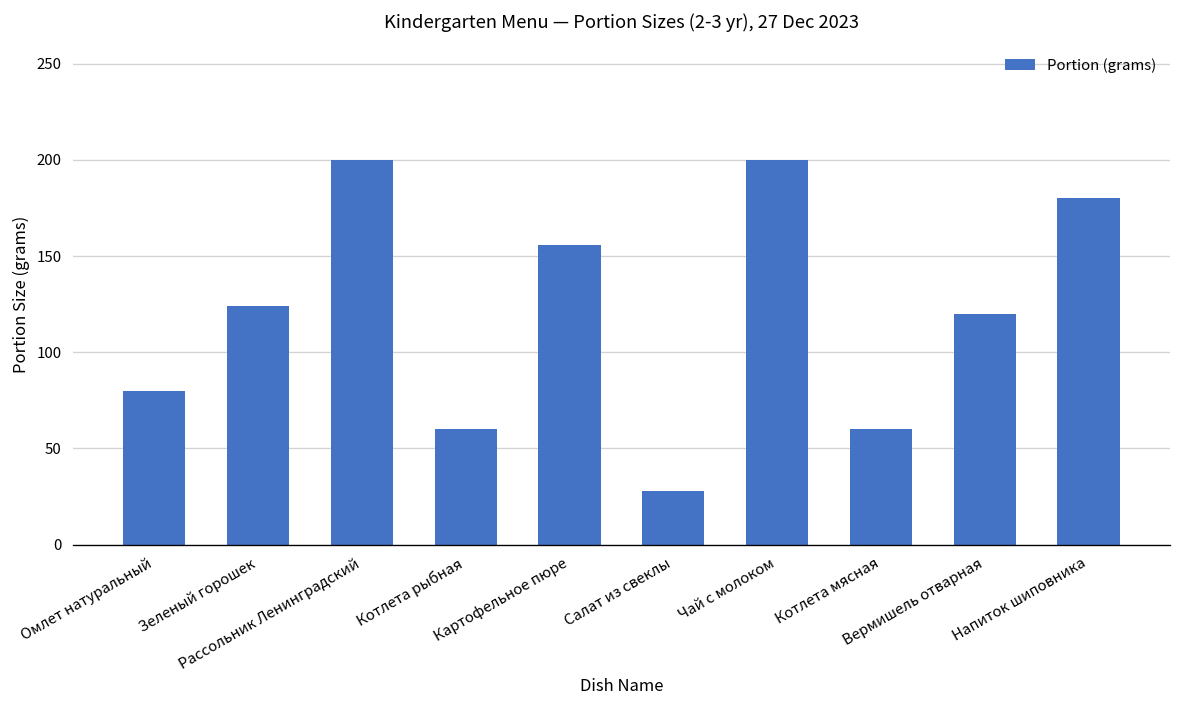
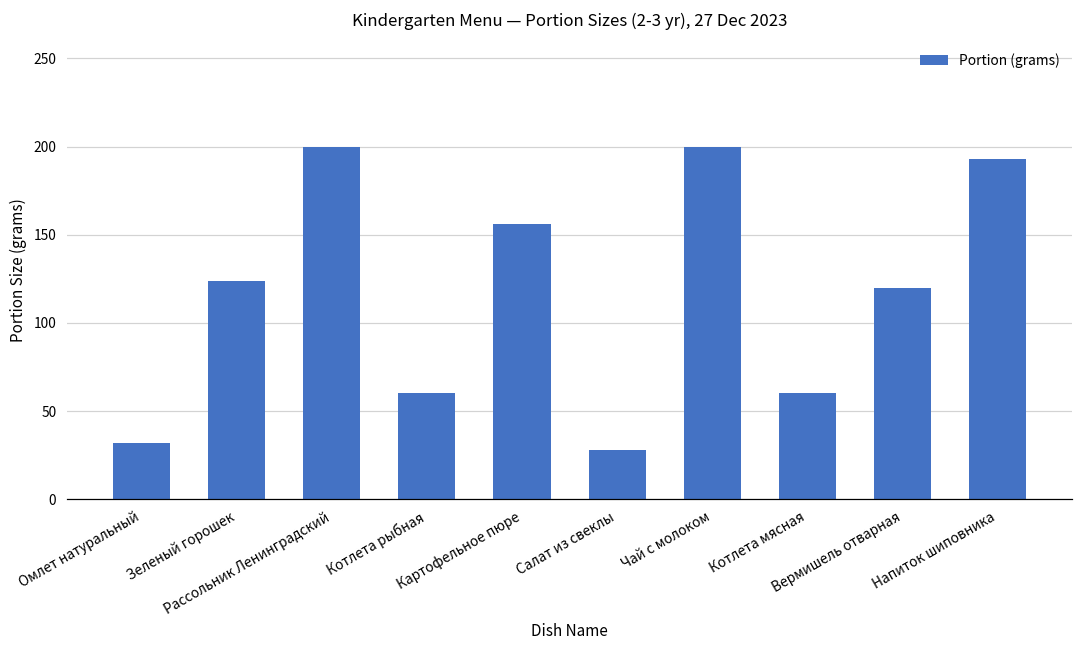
Омлет натуральный: 80 -> 32
Напиток шиповника: 180 -> 193
